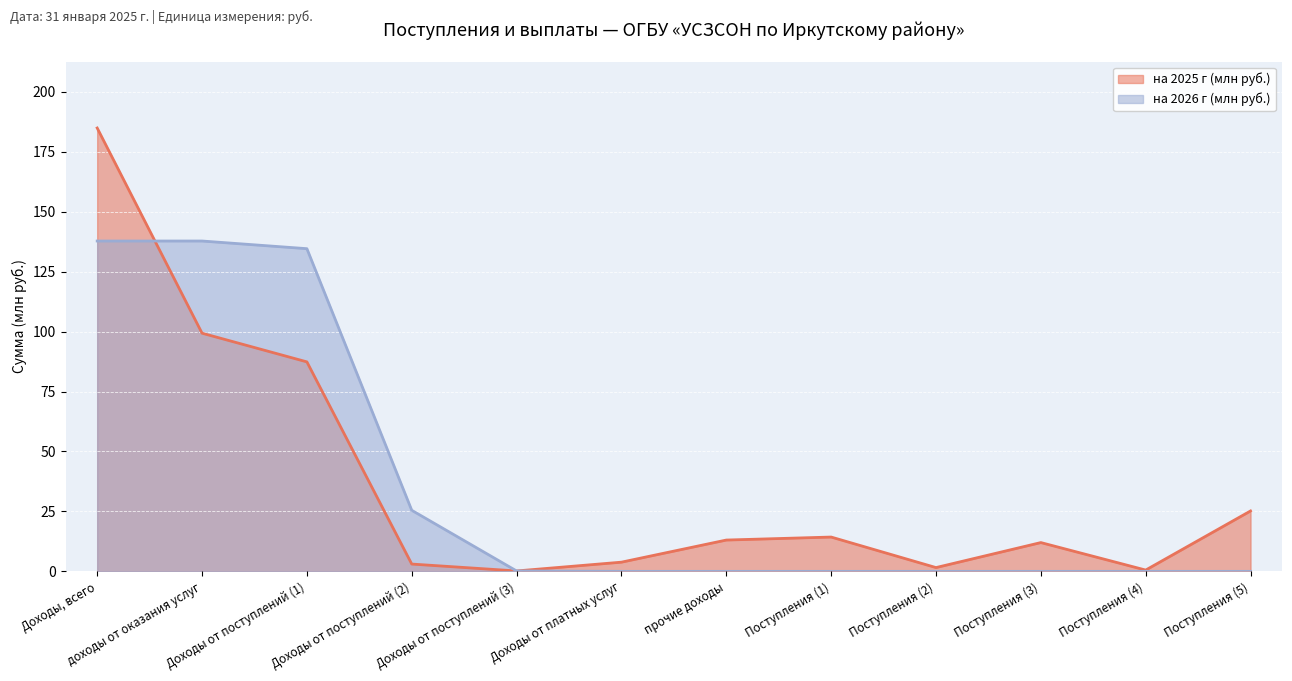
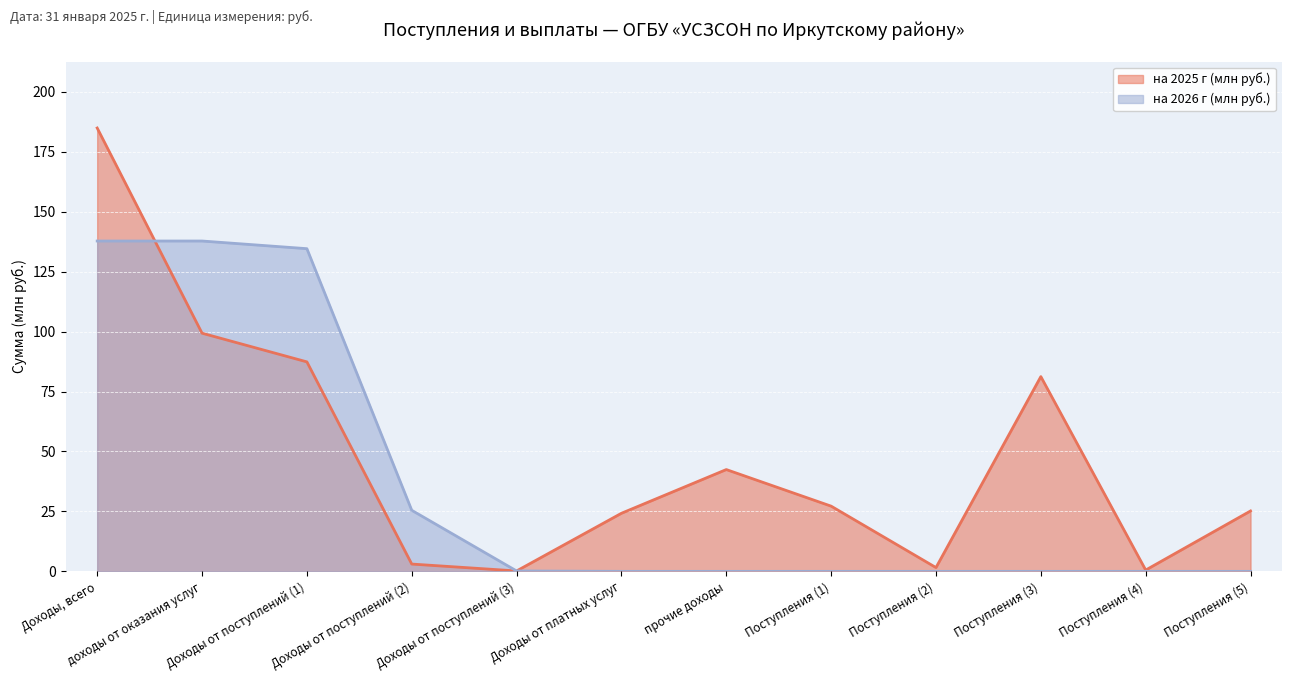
на 2025 г (млн руб.), Доходы от платных услуг: 4 -> 24
на 2025 г (млн руб.), прочие доходы: 13 -> 42
на 2025 г (млн руб.), Поступления (1): 14 -> 27
на 2025 г (млн руб.), Поступления (3): 12 -> 81
